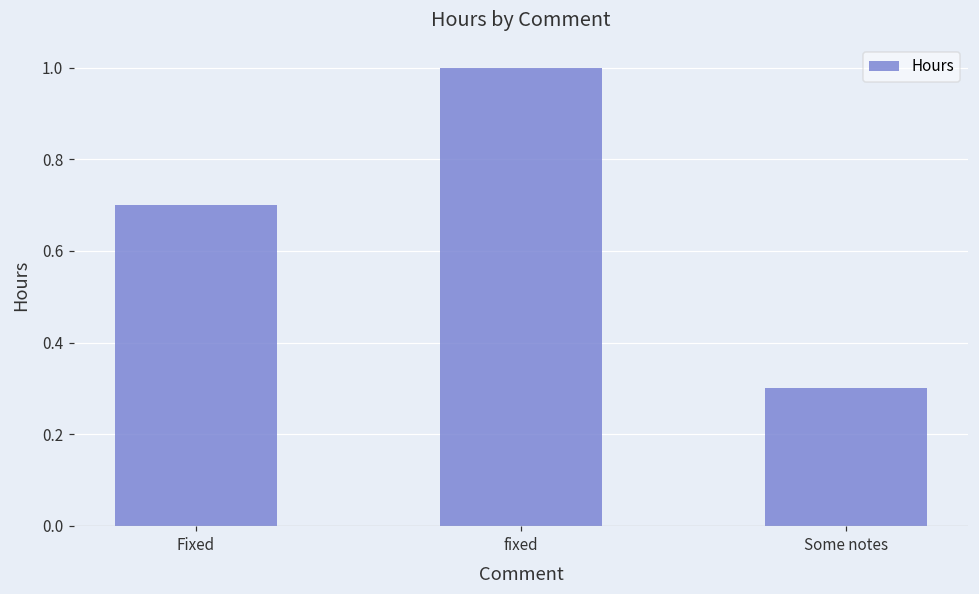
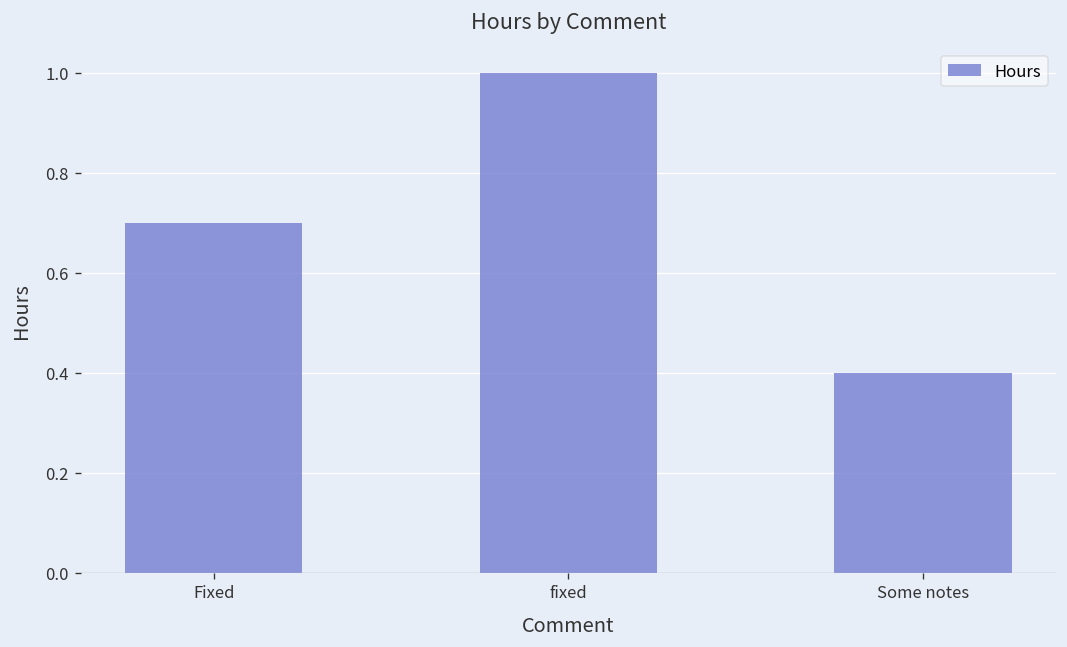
Some notes: 0.3 -> 0.4
